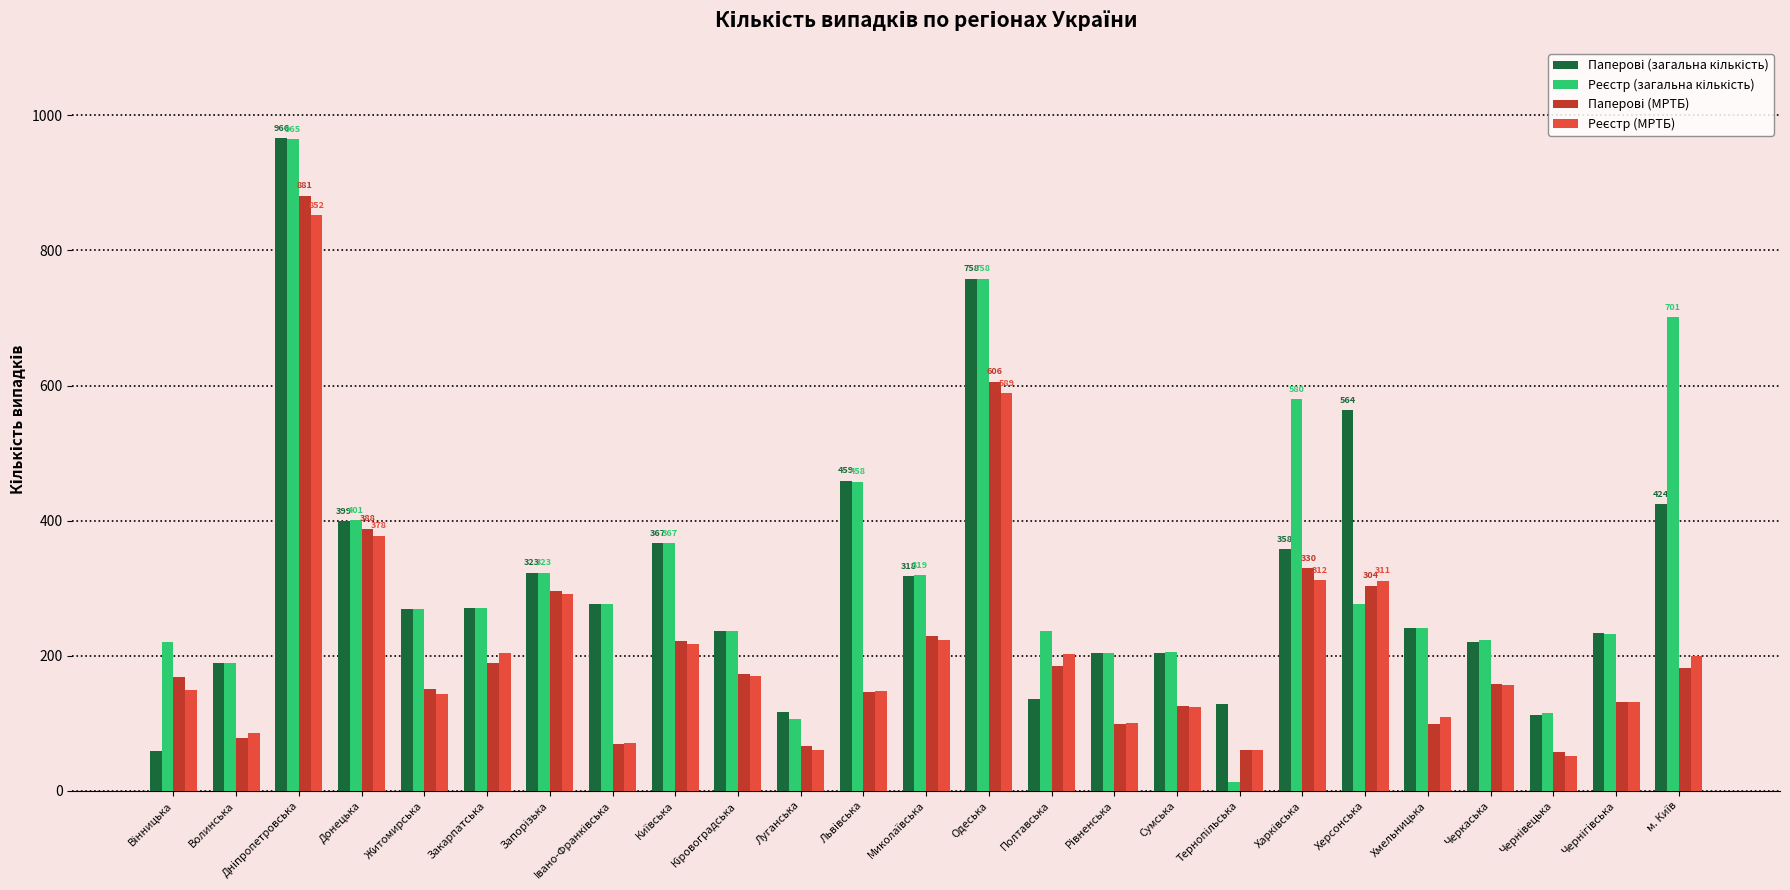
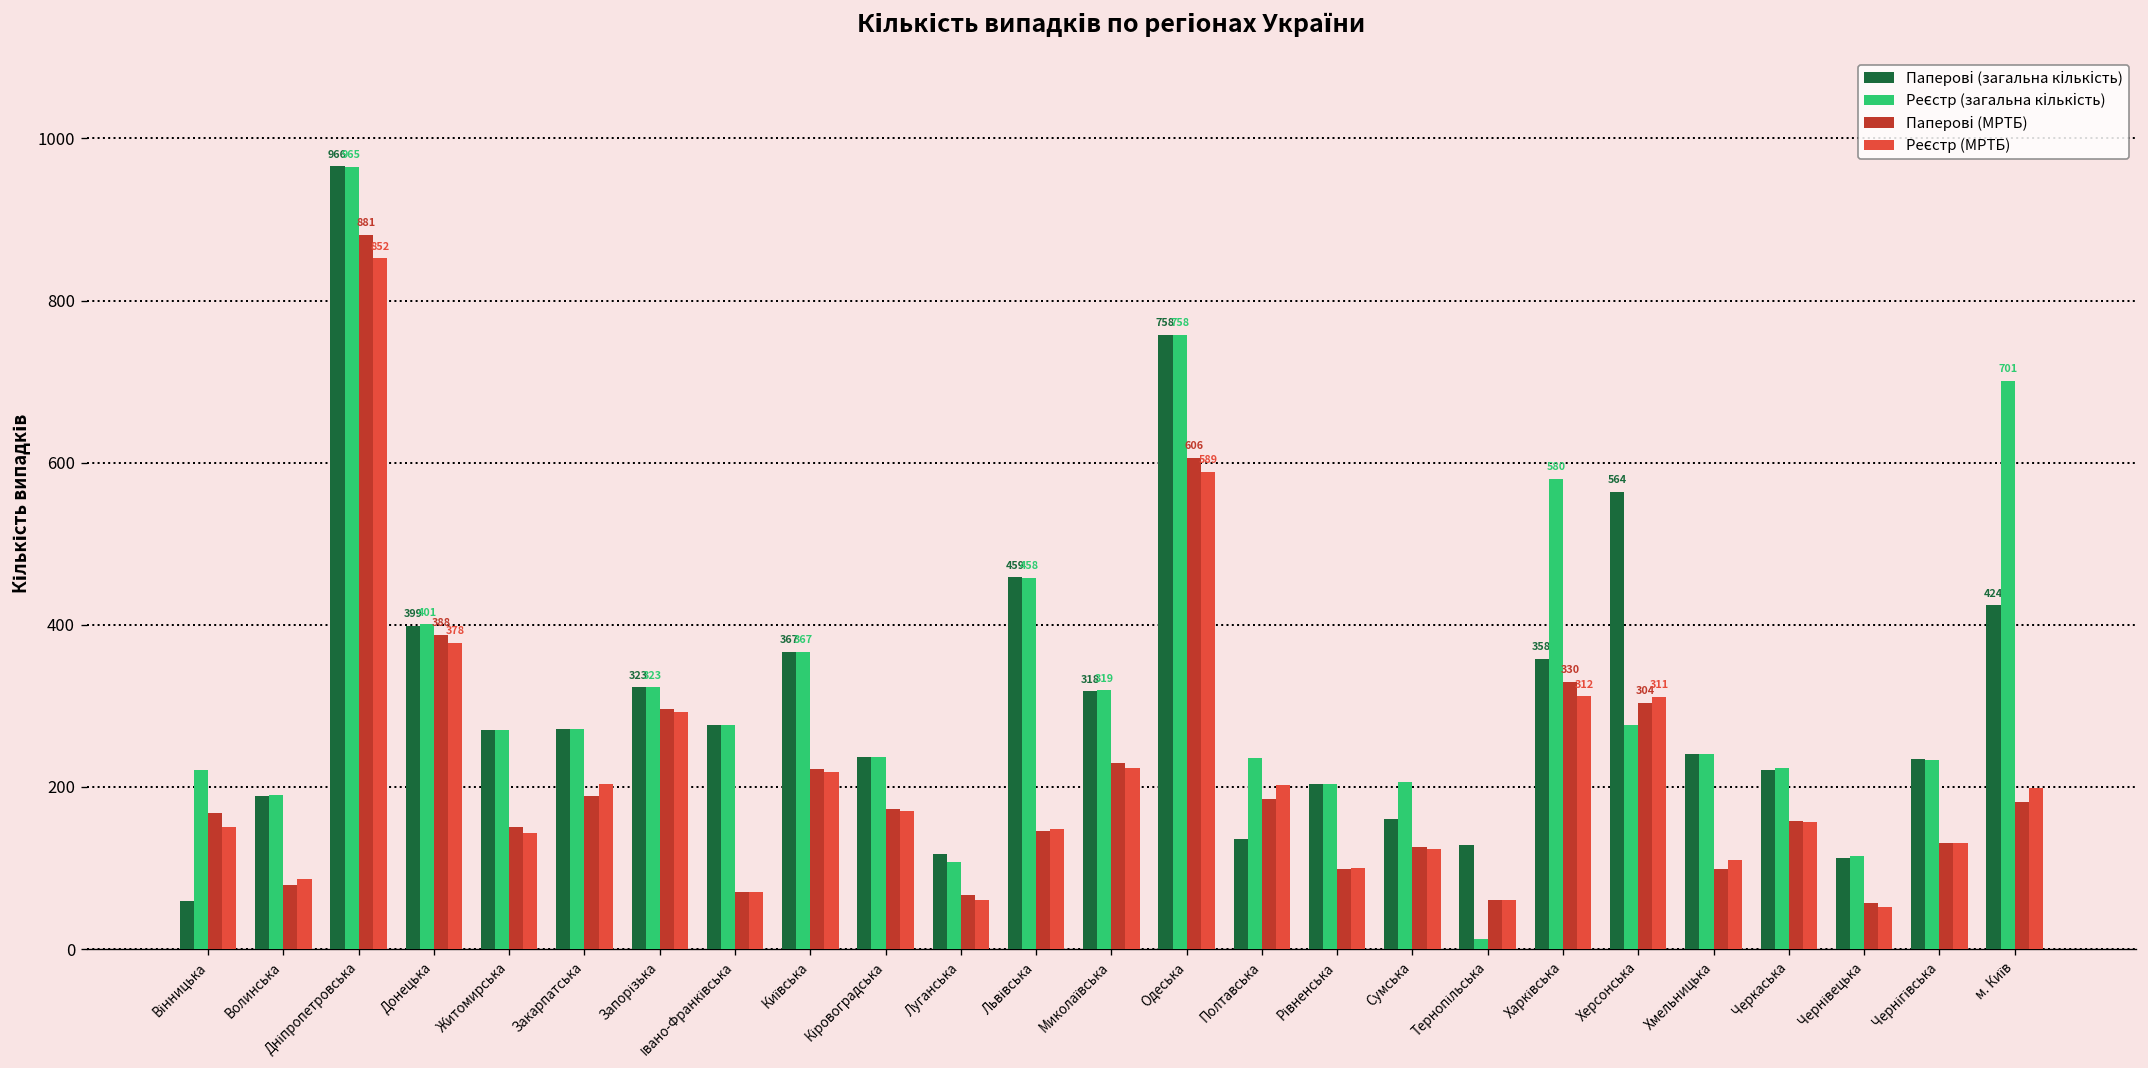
Паперові (загальна кількість), Сумська: 200 -> 160
